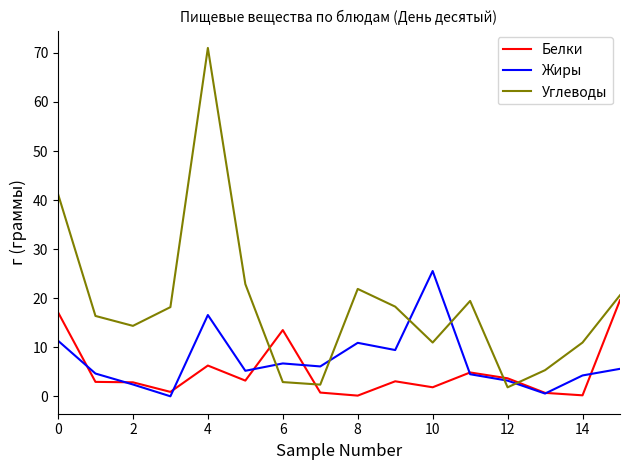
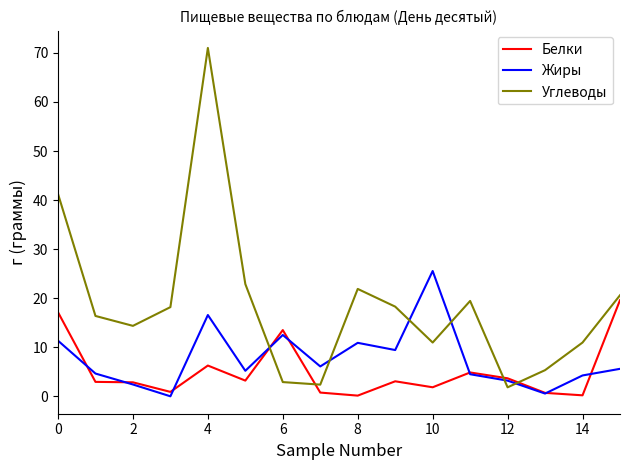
Жиры, 6: 7 -> 13
